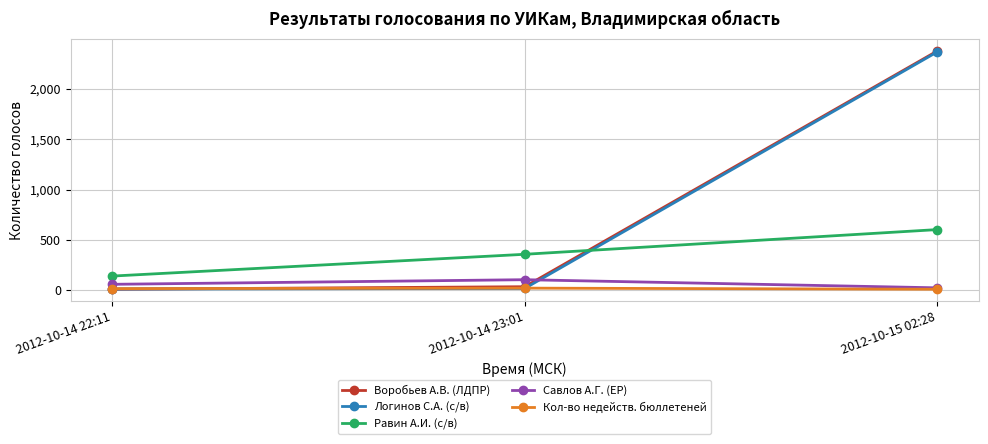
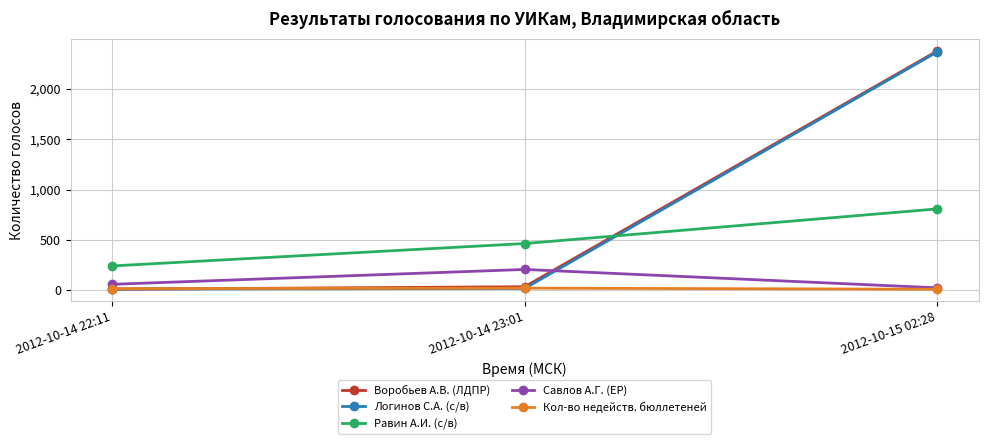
Равин А.И. (с/в), 2012-10-14 22:11: 140 -> 240
Равин А.И. (с/в), 2012-10-14 23:01: 360 -> 460
Савлов А.Г. (ЕР), 2012-10-14 23:01: 100 -> 200
Равин А.И. (с/в), 2012-10-15 02:28: 600 -> 810
